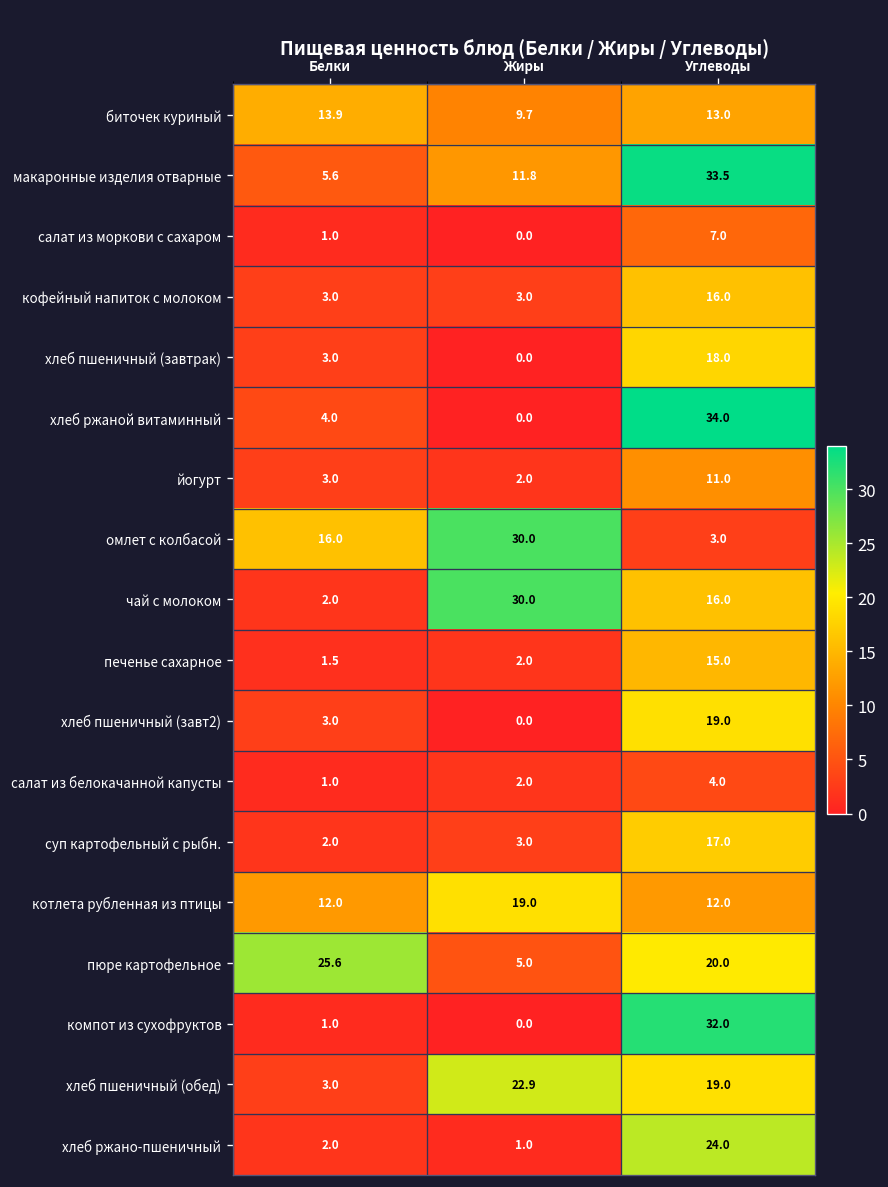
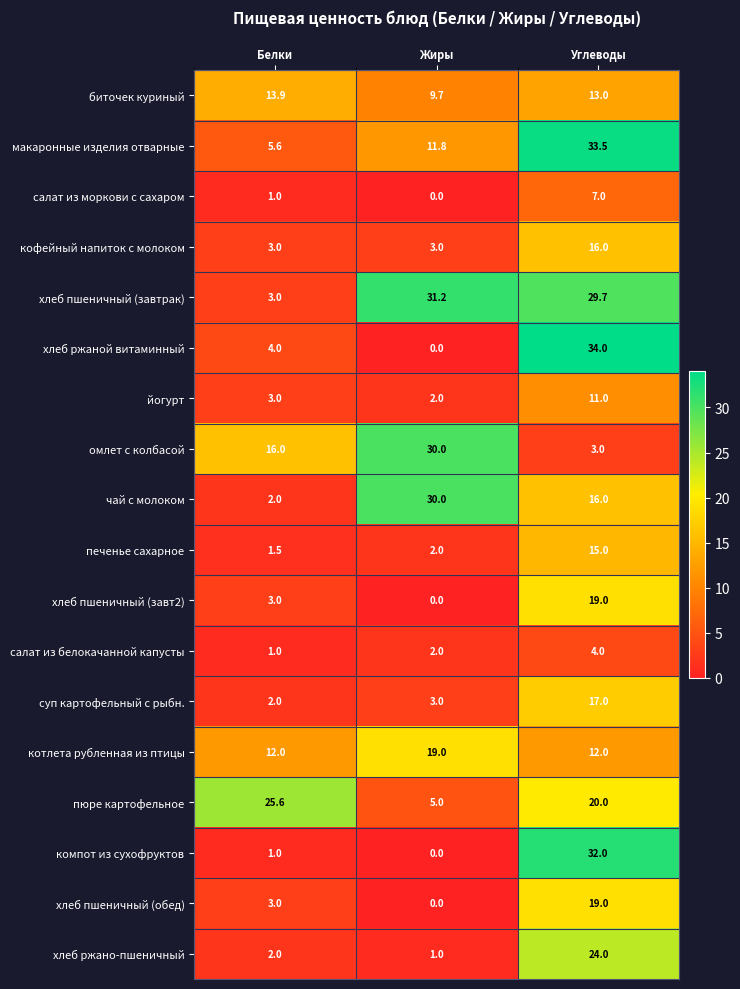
хлеб пшеничный (завтрак), Жиры: 0.0 -> 31.2
хлеб пшеничный (завтрак), Углеводы: 18.0 -> 29.7
хлеб пшеничный (обед), Жиры: 22.9 -> 0.0
